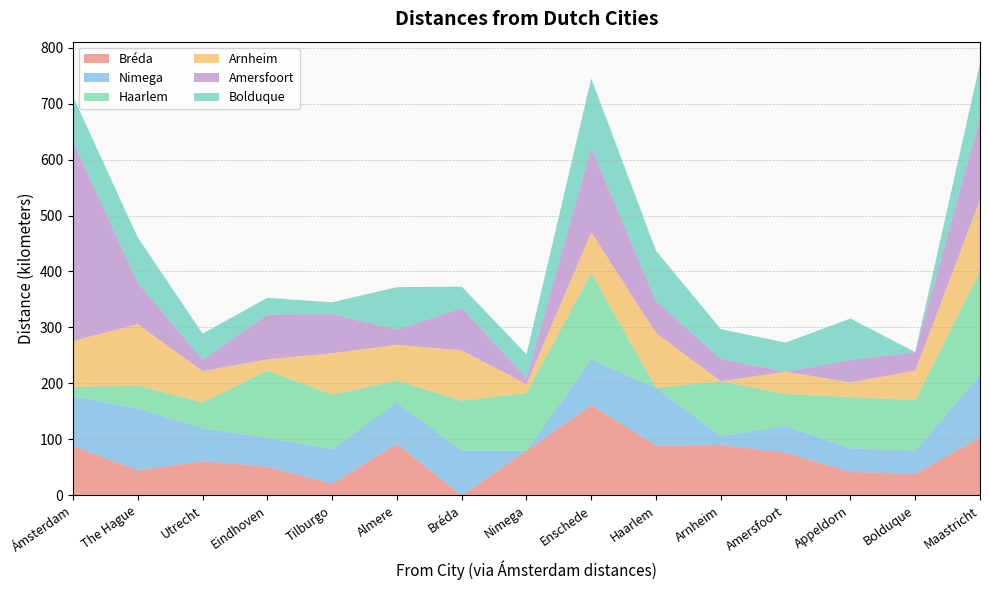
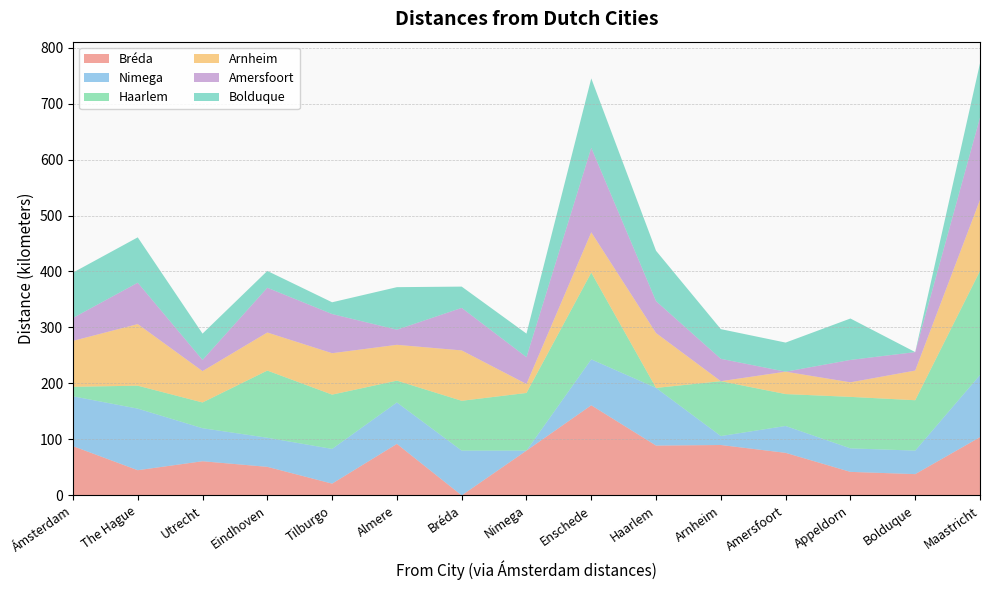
Amersfoort, Ámsterdam: 360 -> 40
Arnheim, Eindhoven: 20 -> 70
Amersfoort, Nimega: 10 -> 50
